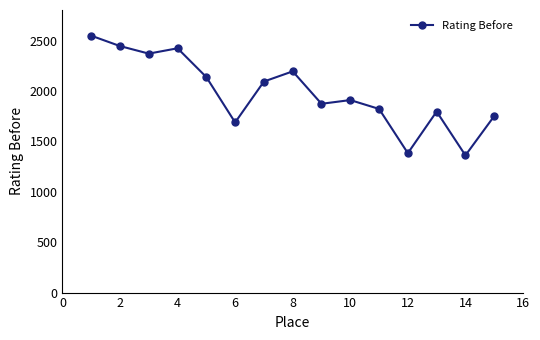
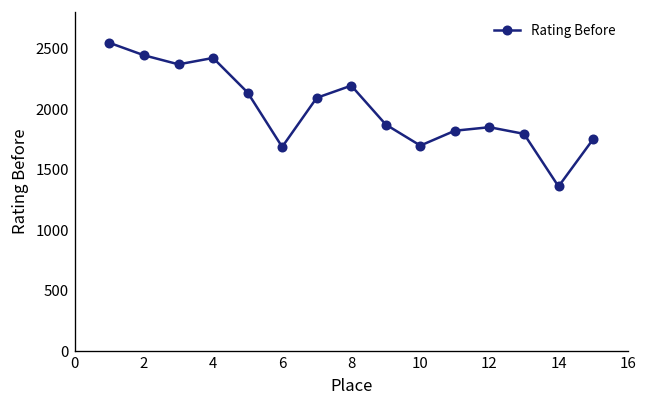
10: 1910 -> 1700
12: 1380 -> 1850
